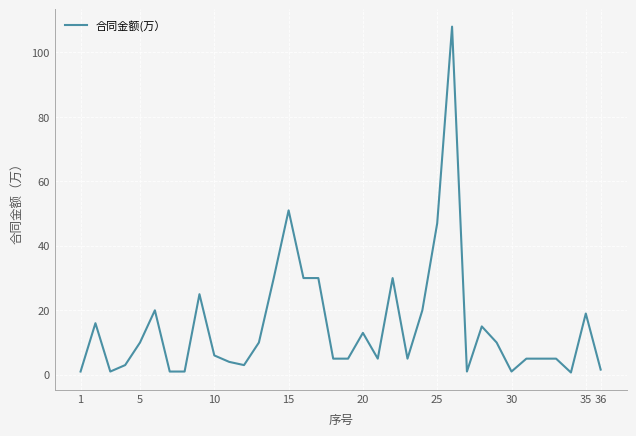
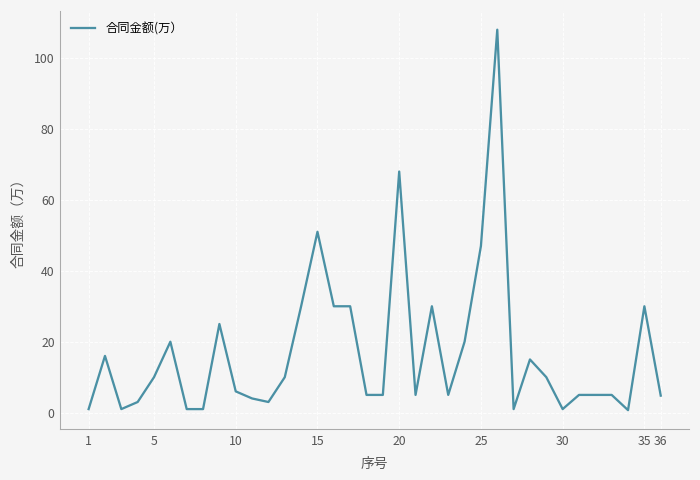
20: 13 -> 68
35: 19 -> 30
36: 2 -> 5
